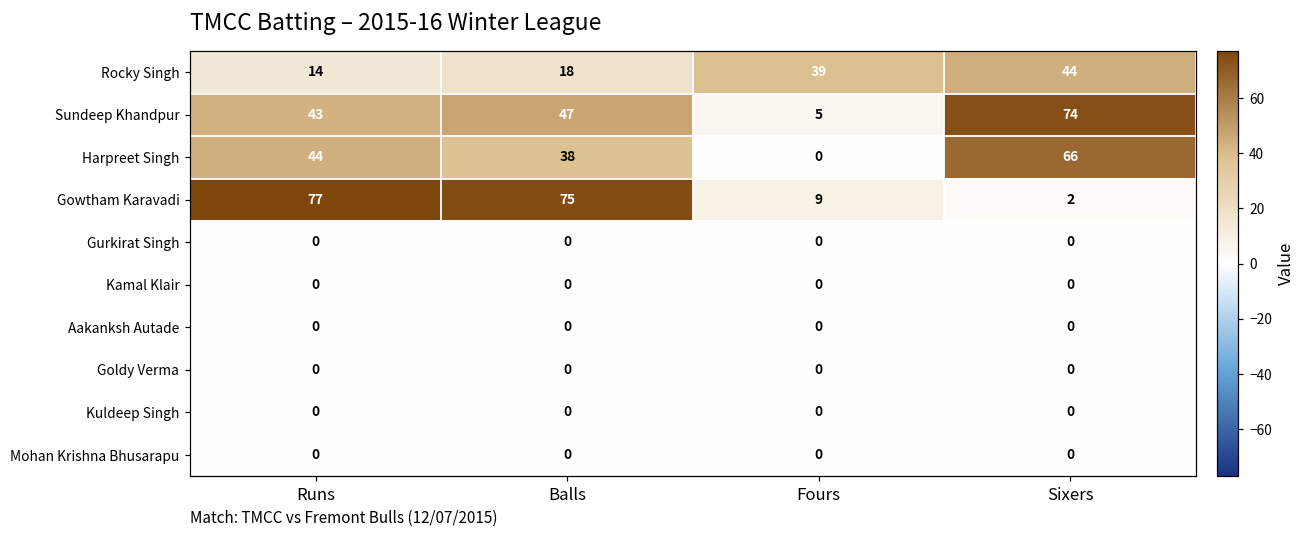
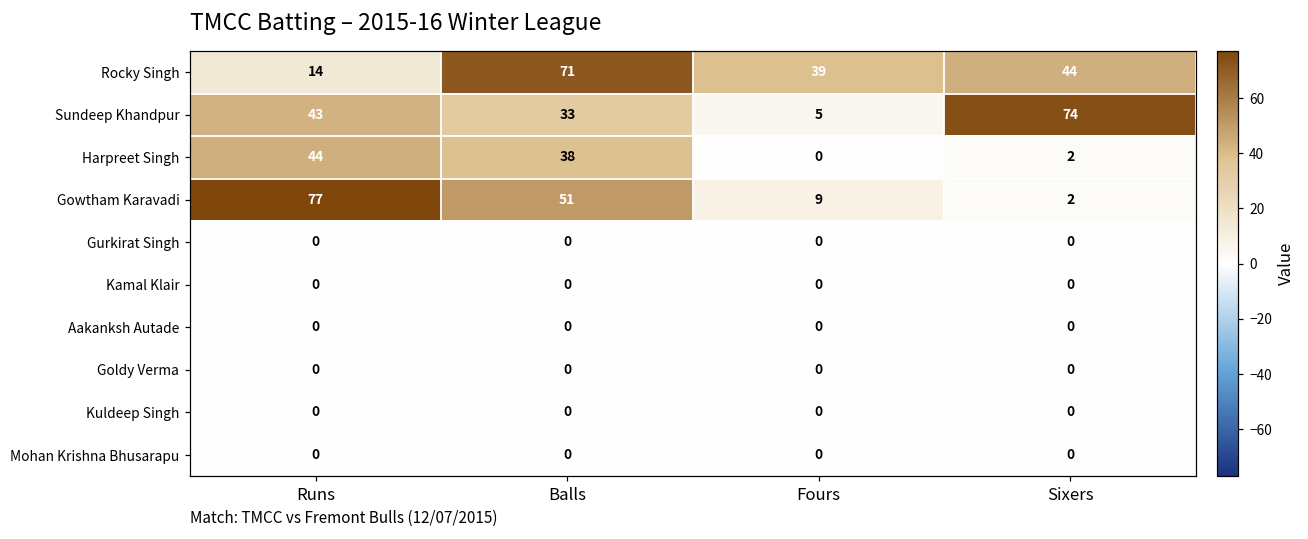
Rocky Singh, Balls: 18 -> 71
Sundeep Khandpur, Balls: 47 -> 33
Harpreet Singh, Sixers: 66 -> 2
Gowtham Karavadi, Balls: 75 -> 51
